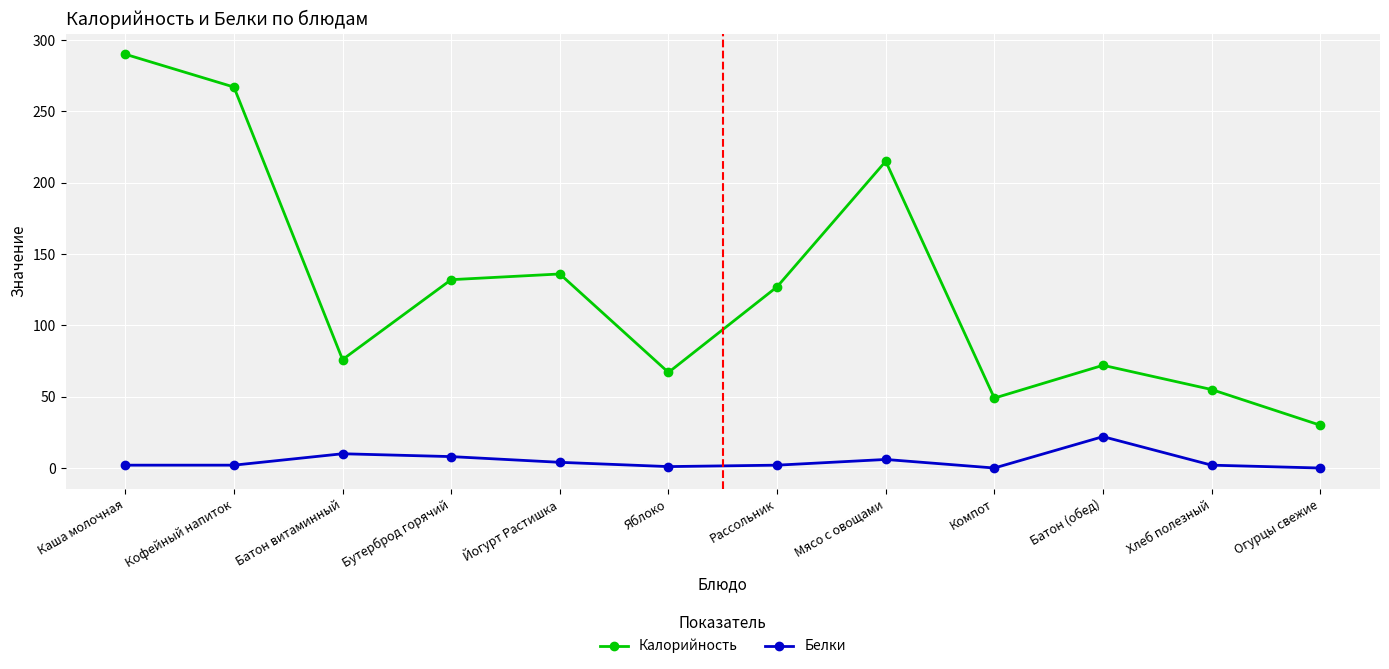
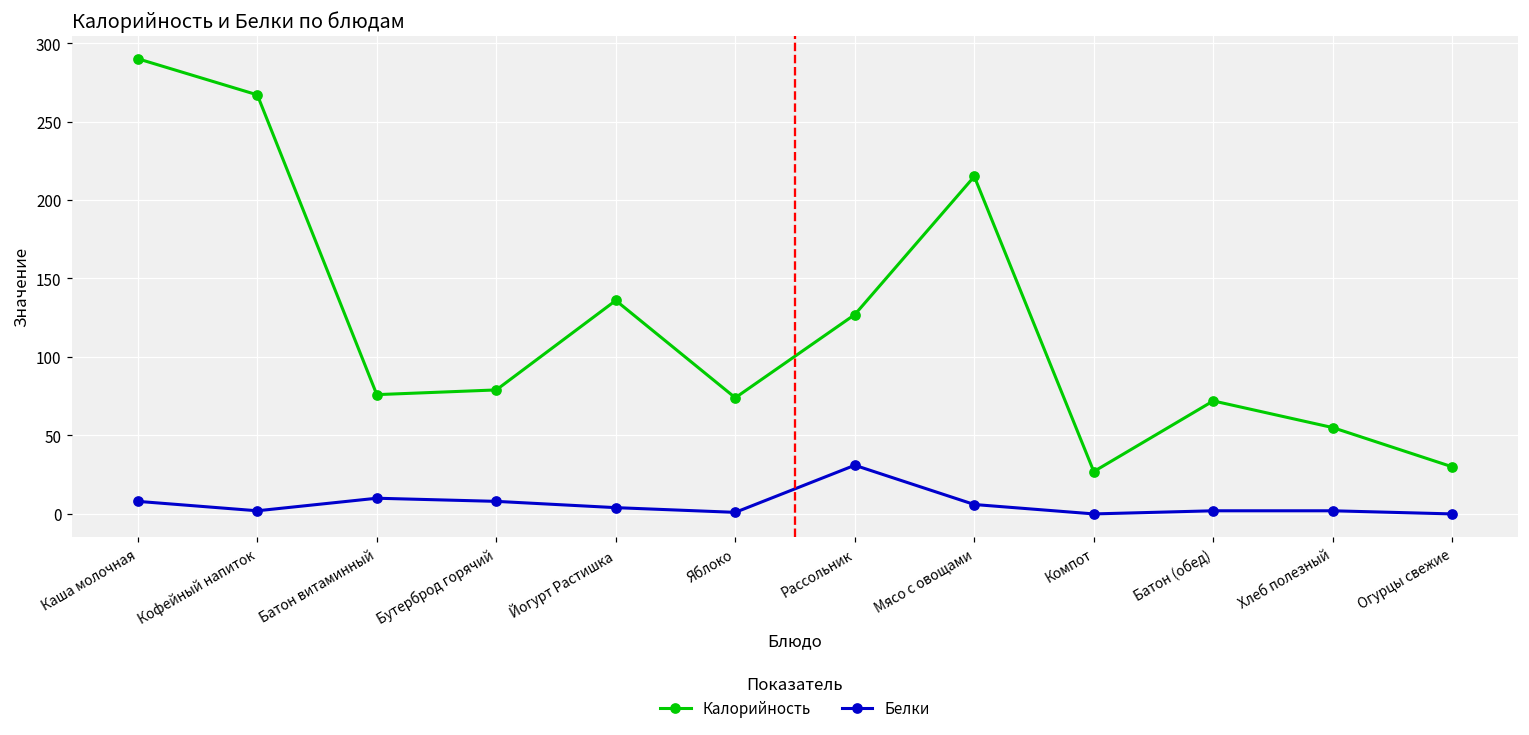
Белки, Каша молочная: 2 -> 8
Калорийность, Бутерброд горячий: 132 -> 79
Калорийность, Яблоко: 67 -> 74
Белки, Рассольник: 2 -> 31
Калорийность, Компот: 49 -> 27
Белки, Батон (обед): 22 -> 2
